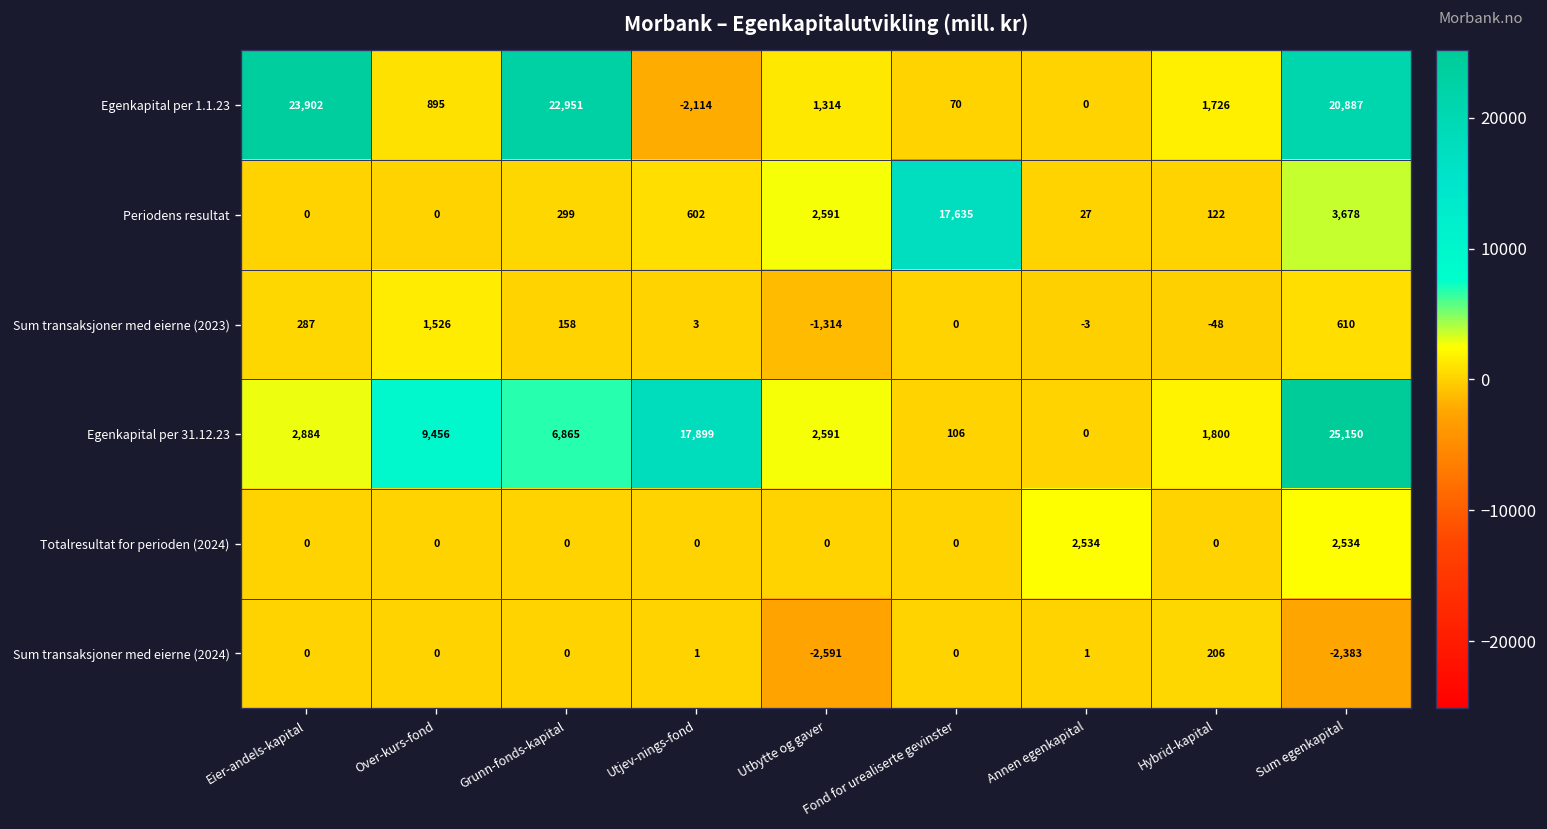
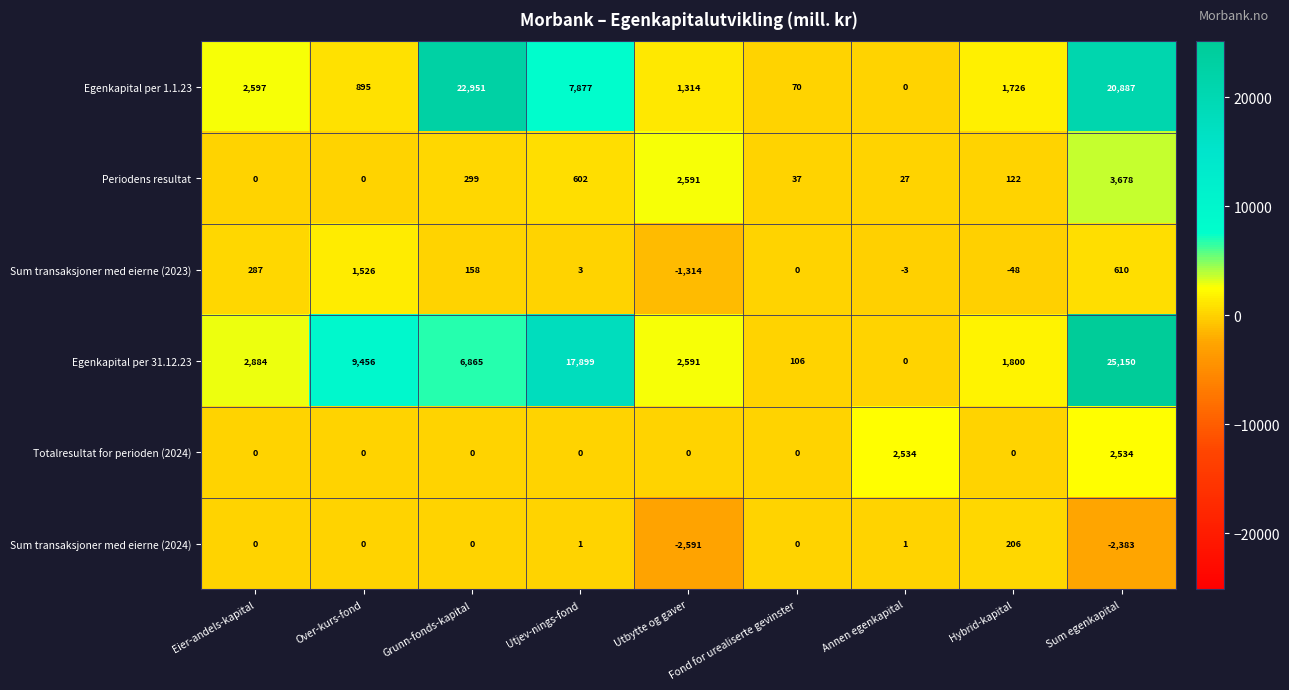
Egenkapital per 1.1.23, Eier-andels-kapital: 23,902 -> 2,597
Egenkapital per 1.1.23, Utjev-nings-fond: -2,114 -> 7,877
Periodens resultat, Fond for urealiserte gevinster: 17,635 -> 37
